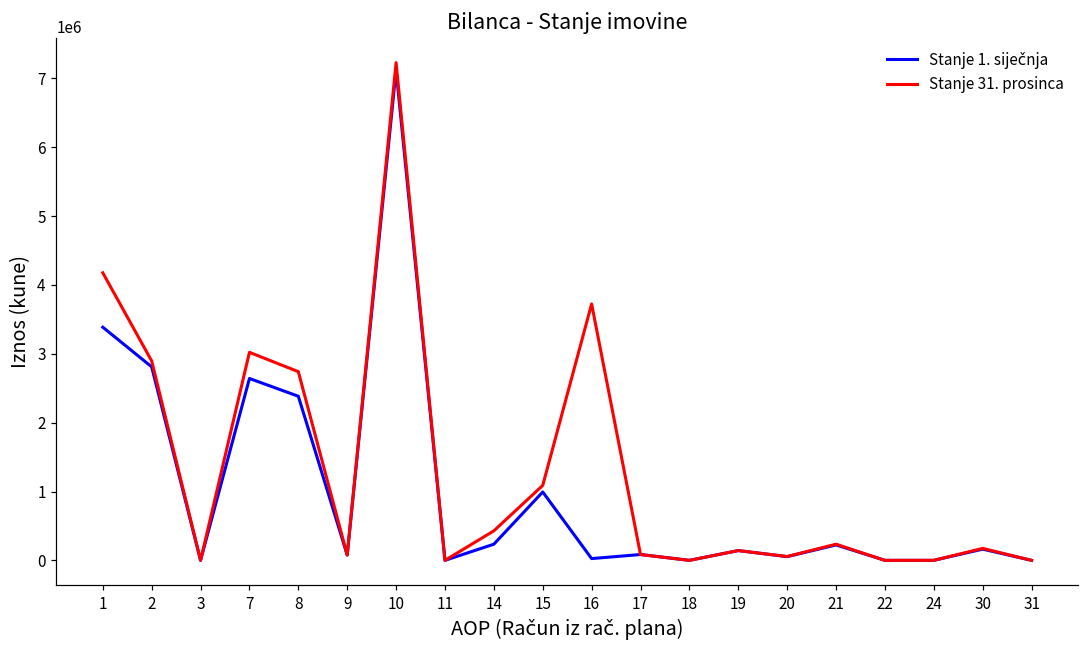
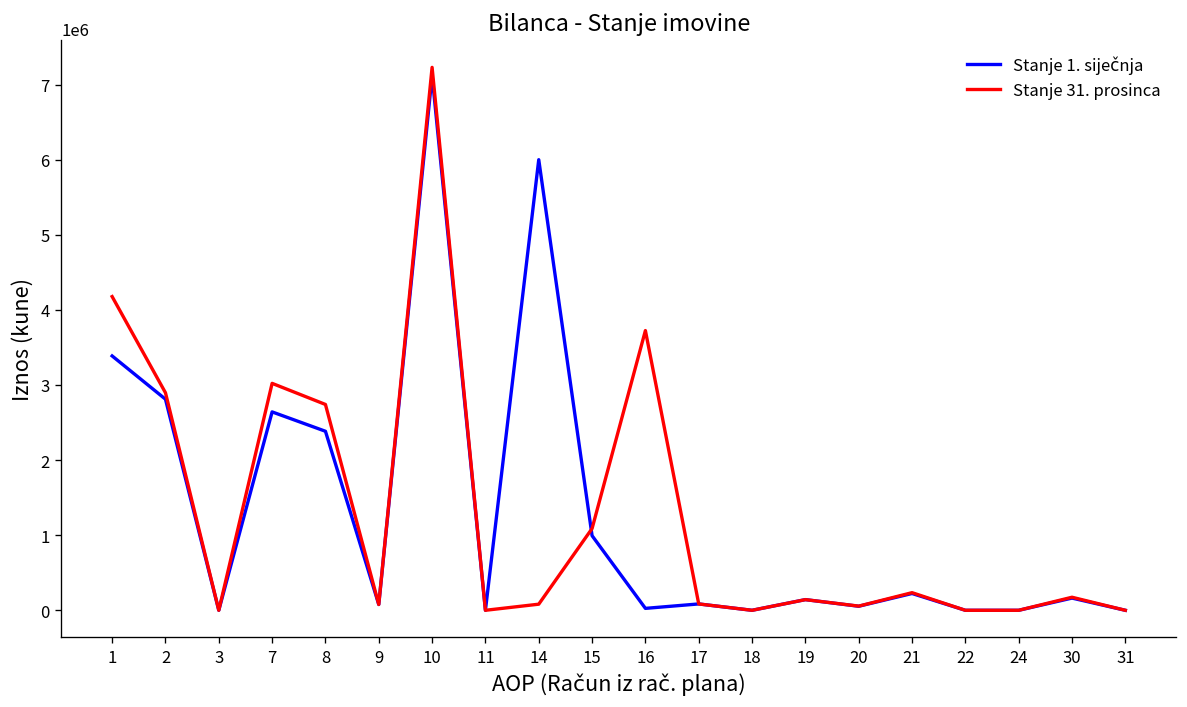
Stanje 1. siječnja, 14: 200000 -> 6000000
Stanje 31. prosinca, 14: 400000 -> 100000
